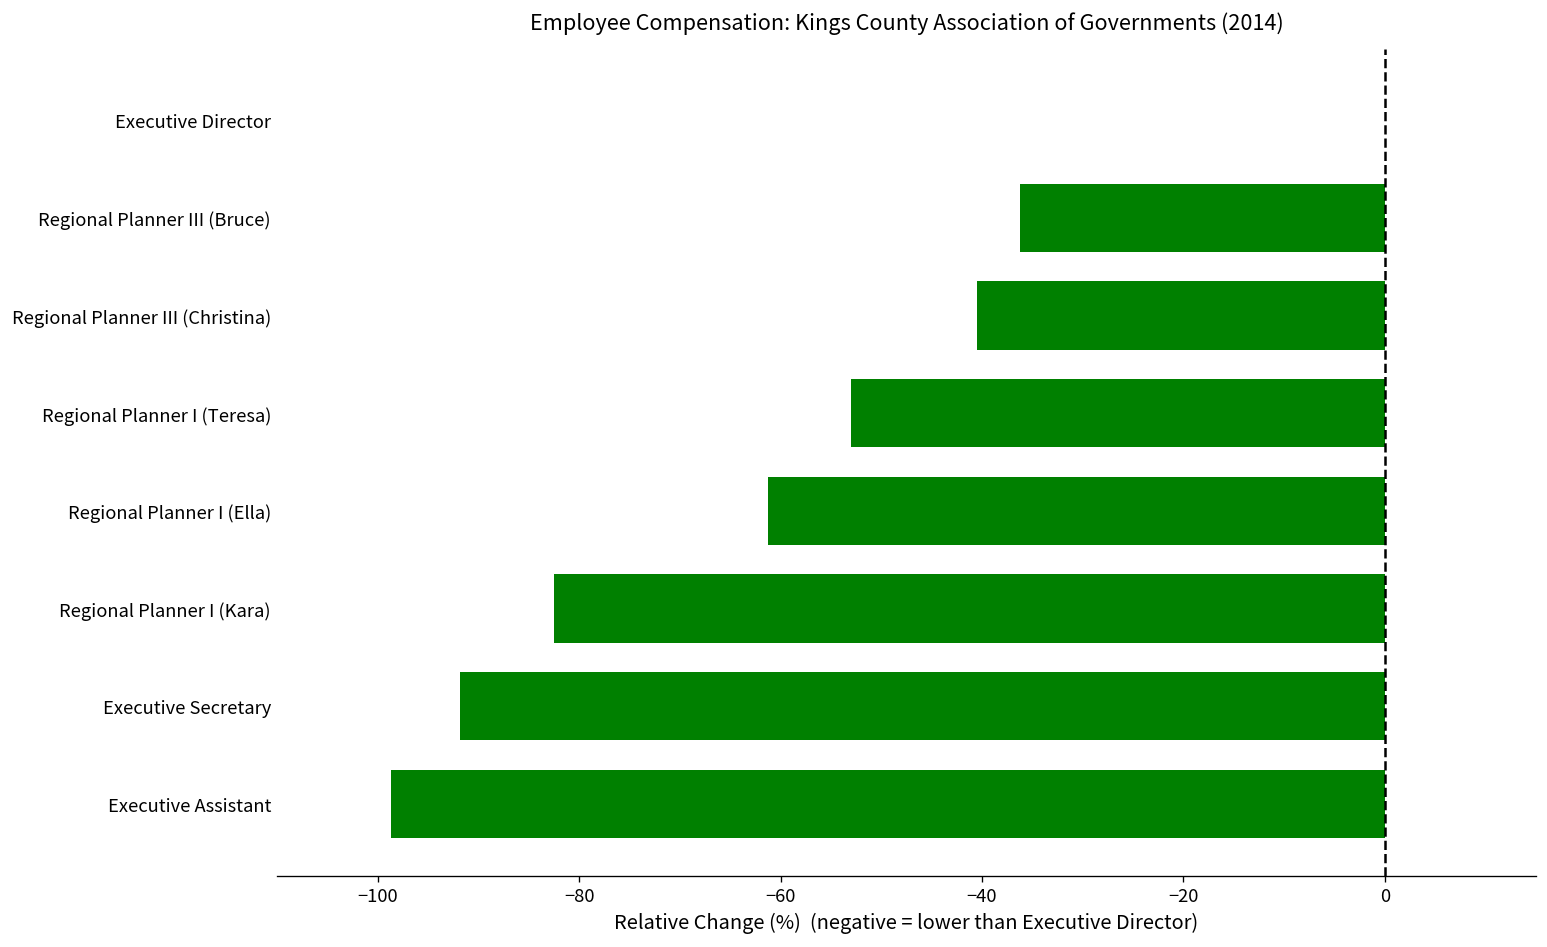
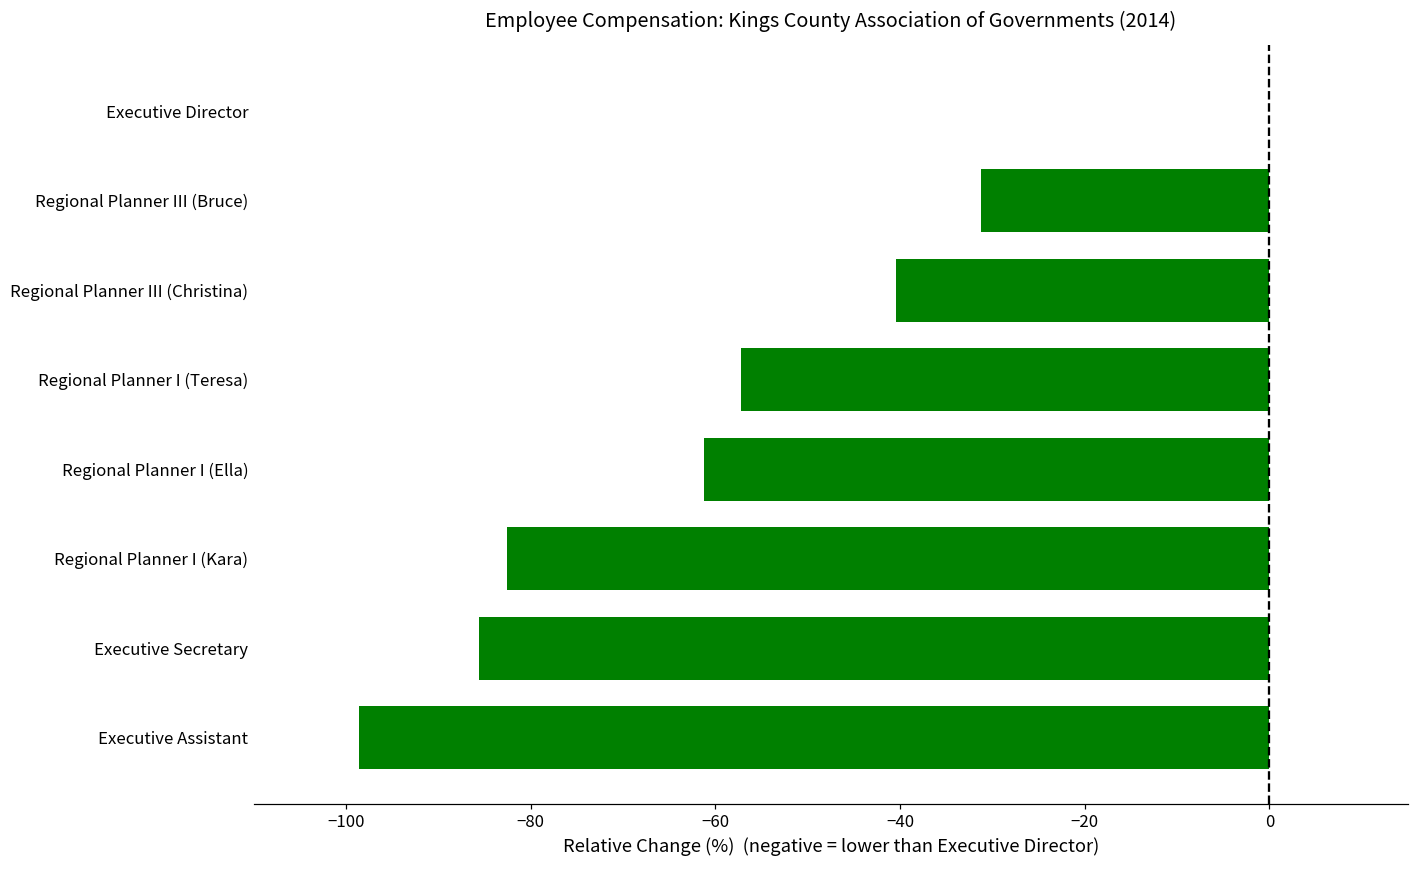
Regional Planner III (Bruce): -36 -> -31
Regional Planner I (Teresa): -53 -> -57
Executive Secretary: -92 -> -86
